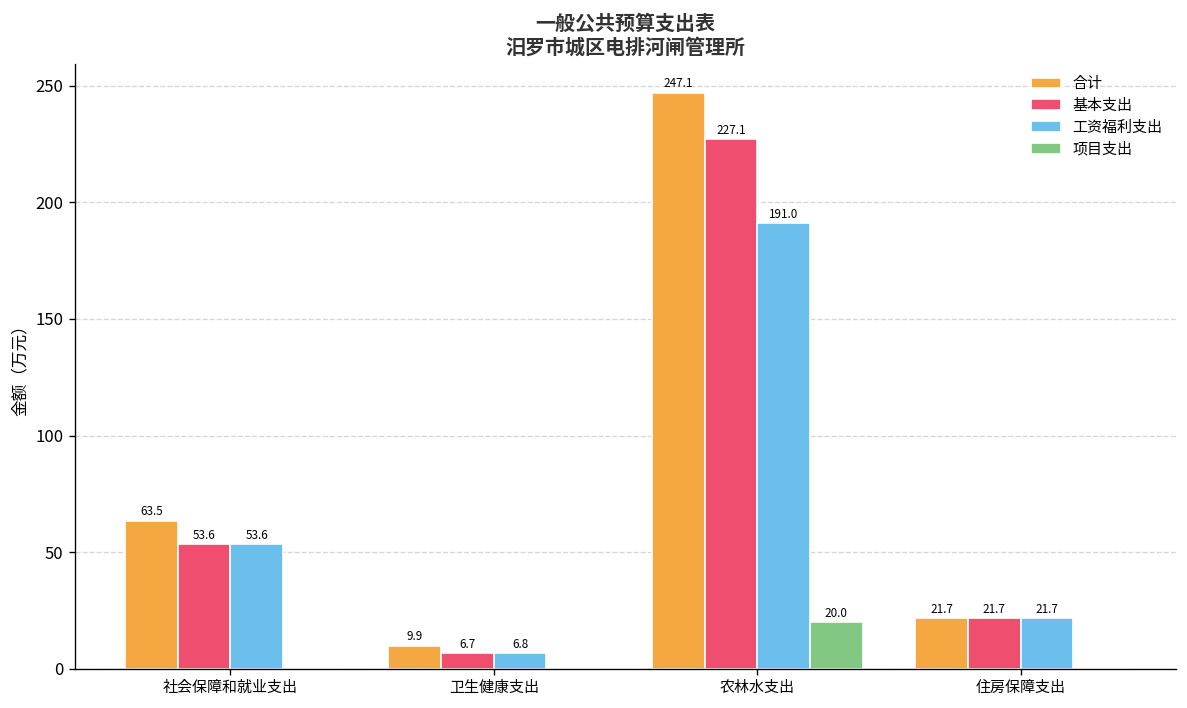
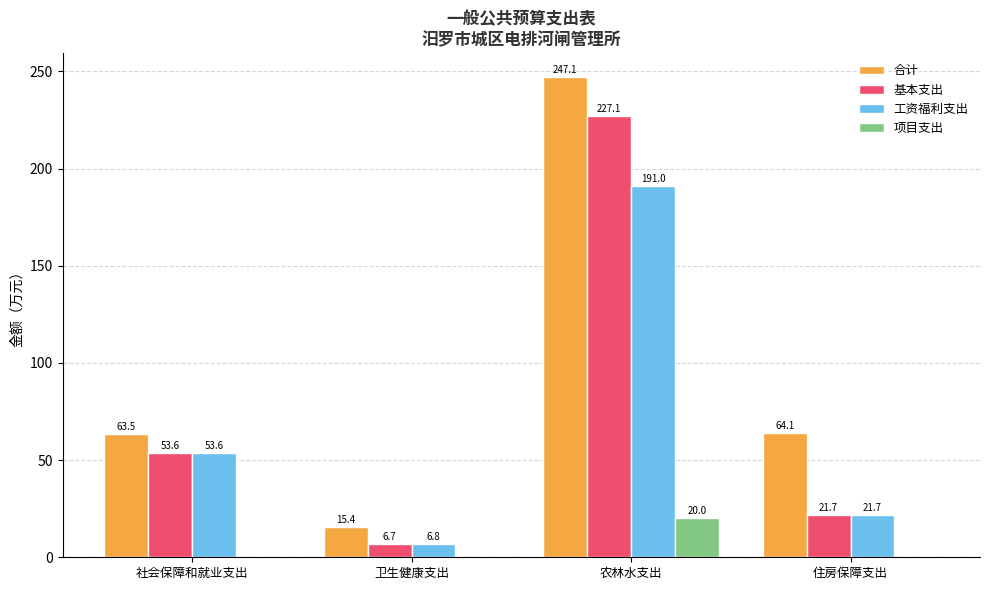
合计, 卫生健康支出: 9.9 -> 15.4
合计, 住房保障支出: 21.7 -> 64.1
